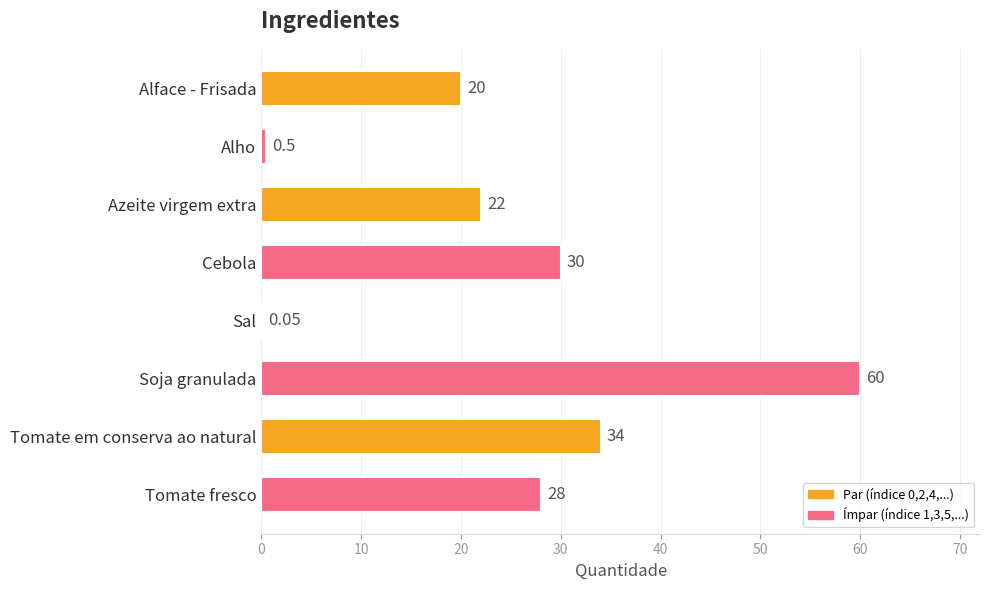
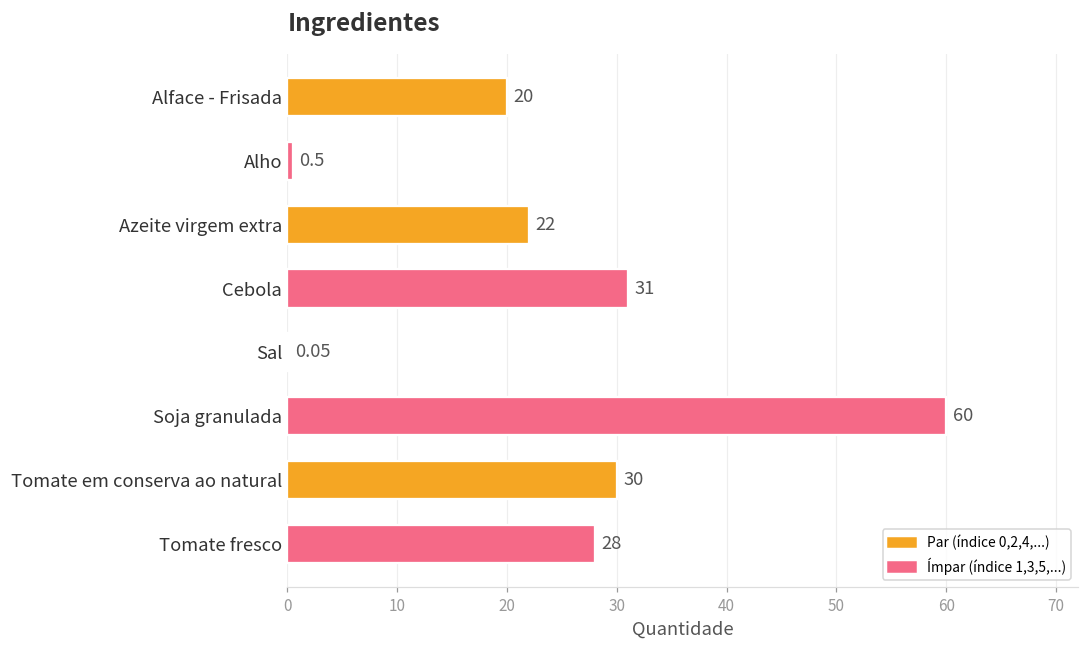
Cebola: 30 -> 31
Tomate em conserva ao natural: 34 -> 30
